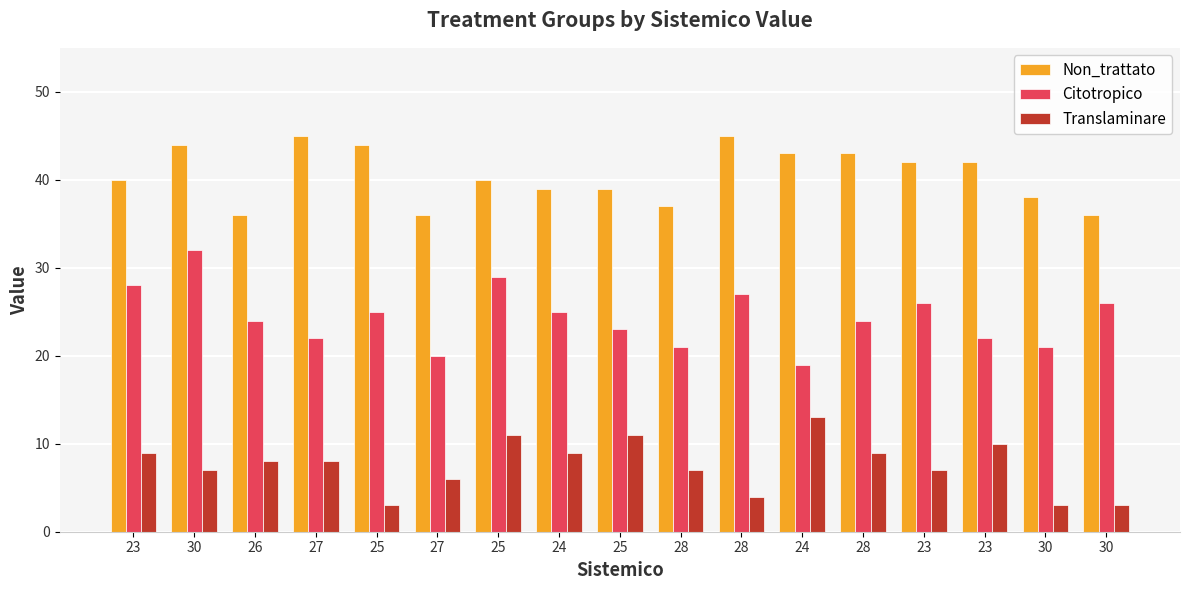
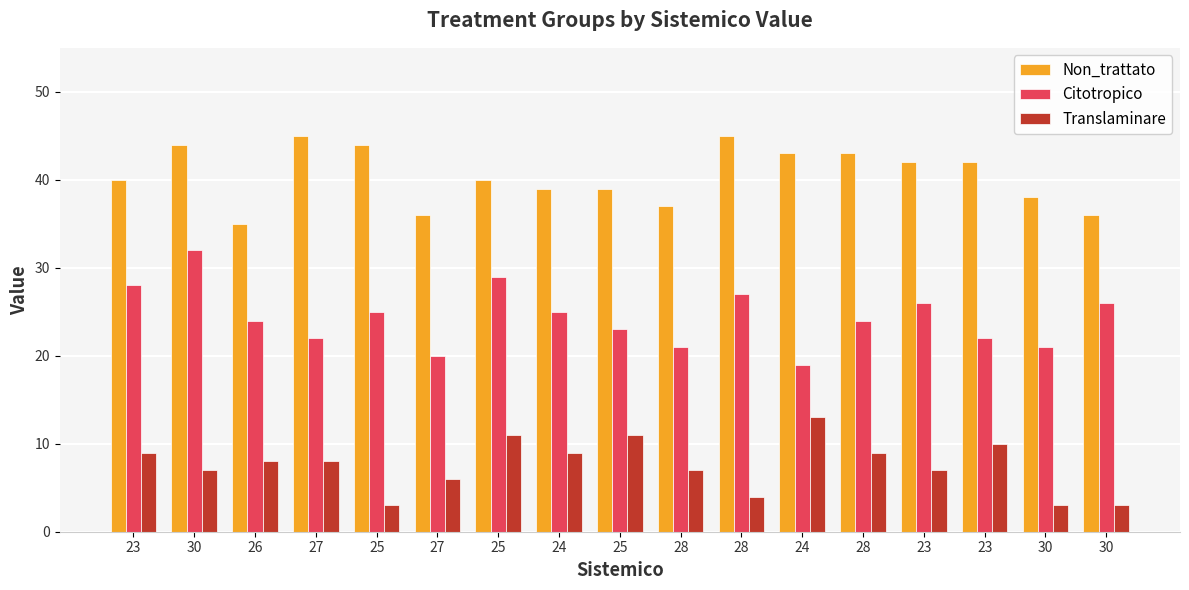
Non_trattato, 26: 36 -> 35
